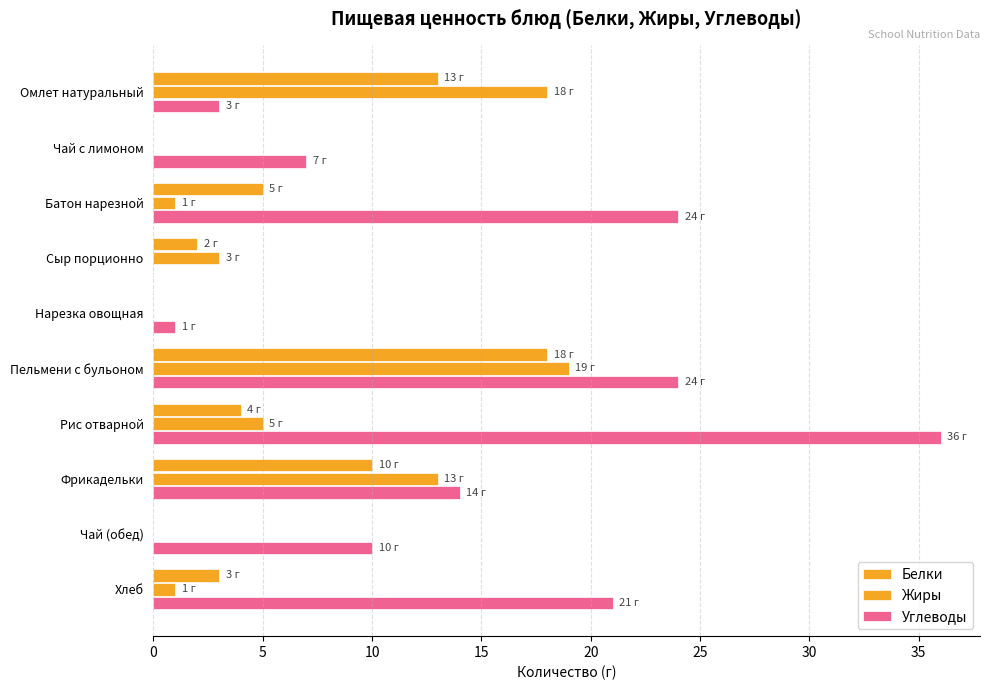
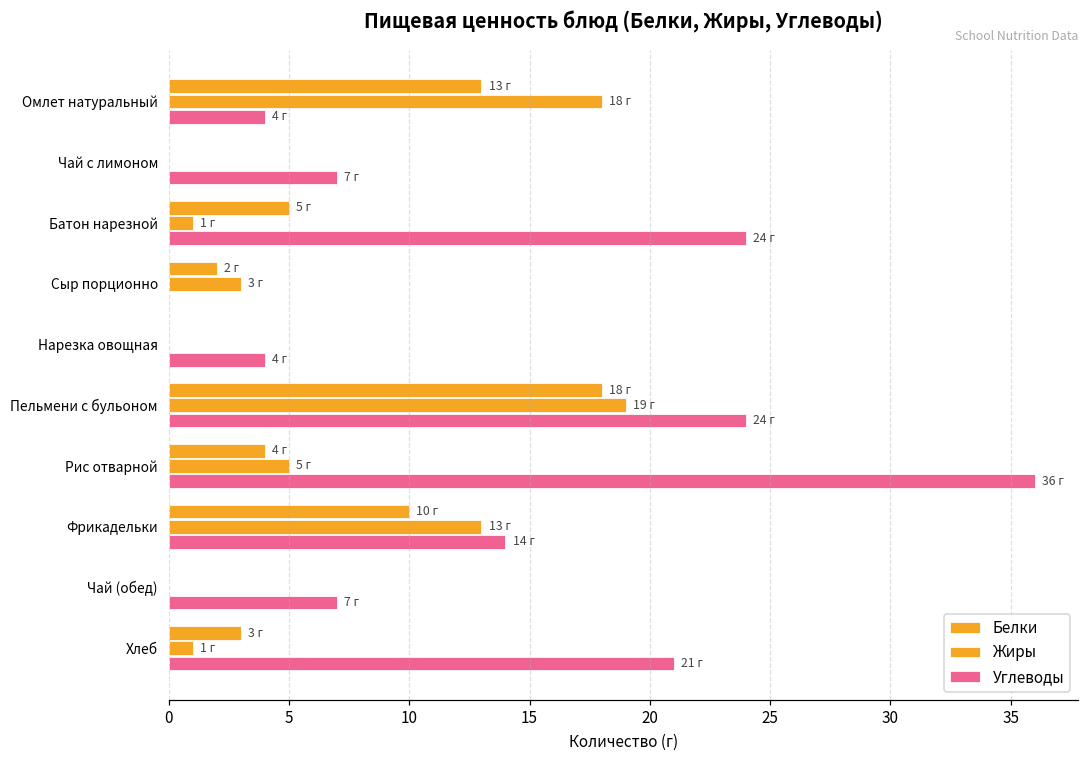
Углеводы, Омлет натуральный: 3 -> 4
Углеводы, Нарезка овощная: 1 -> 4
Углеводы, Чай (обед): 10 -> 7
